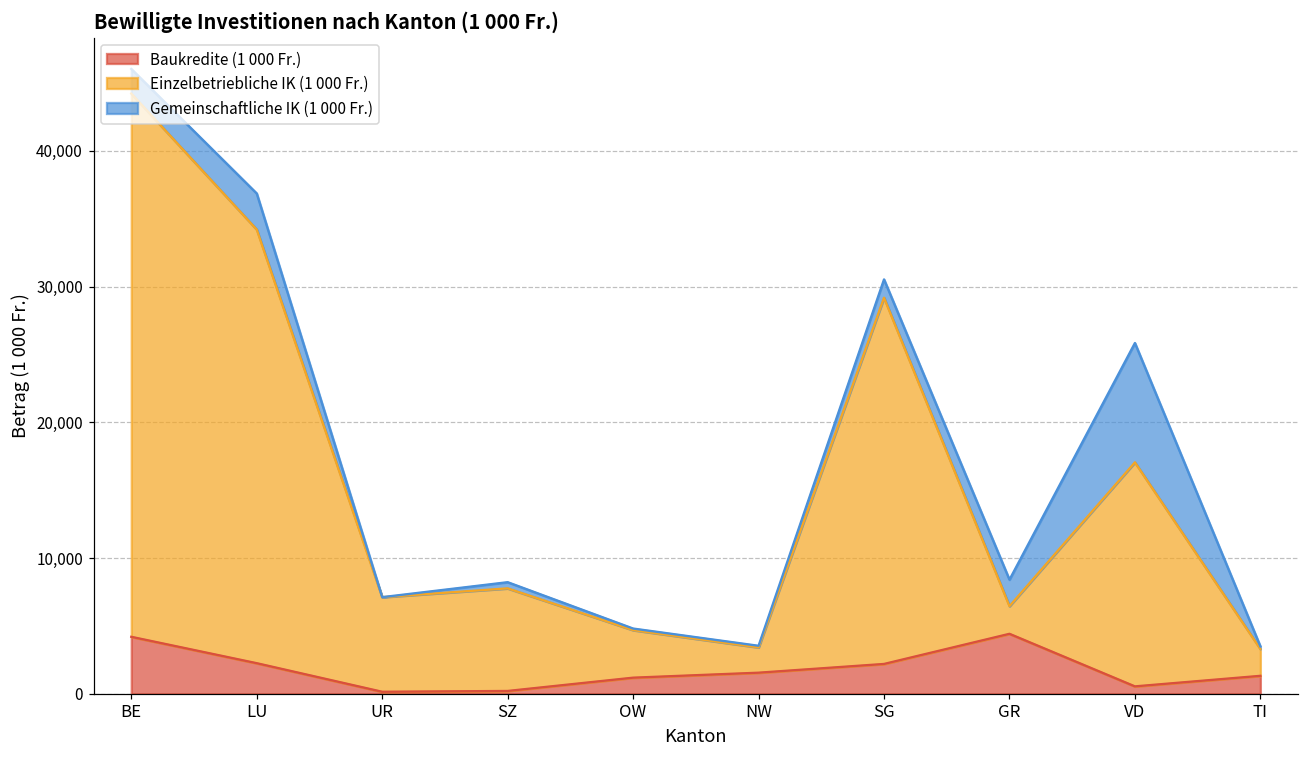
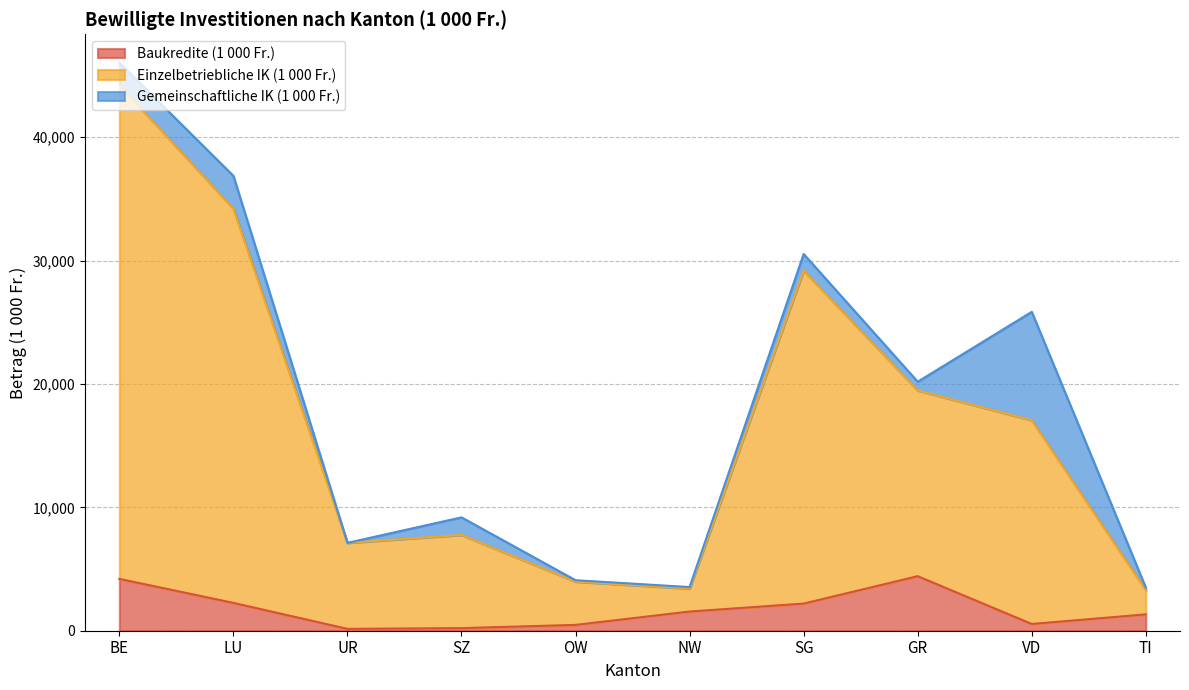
Gemeinschaftliche IK (1 000 Fr.), SZ: 500 -> 1,400
Baukredite (1 000 Fr.), OW: 1,200 -> 500
Einzelbetriebliche IK (1 000 Fr.), GR: 2,000 -> 15,100
Gemeinschaftliche IK (1 000 Fr.), GR: 2,000 -> 700
